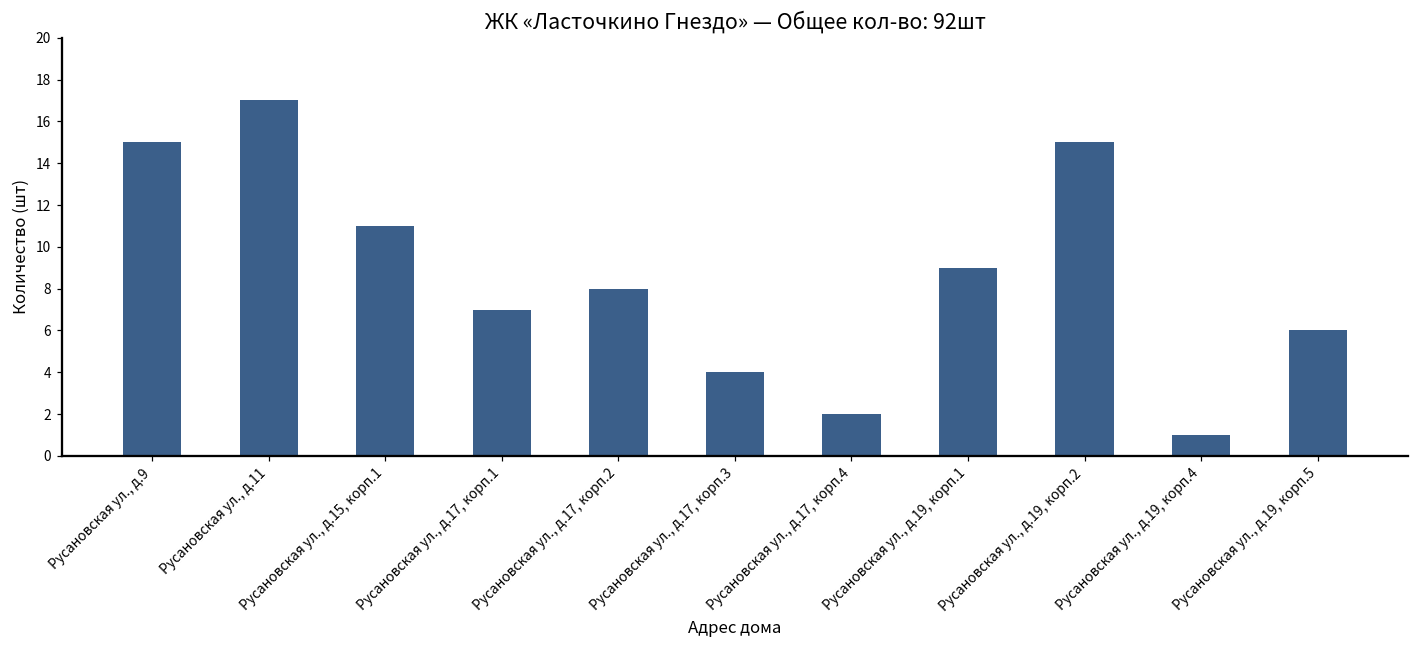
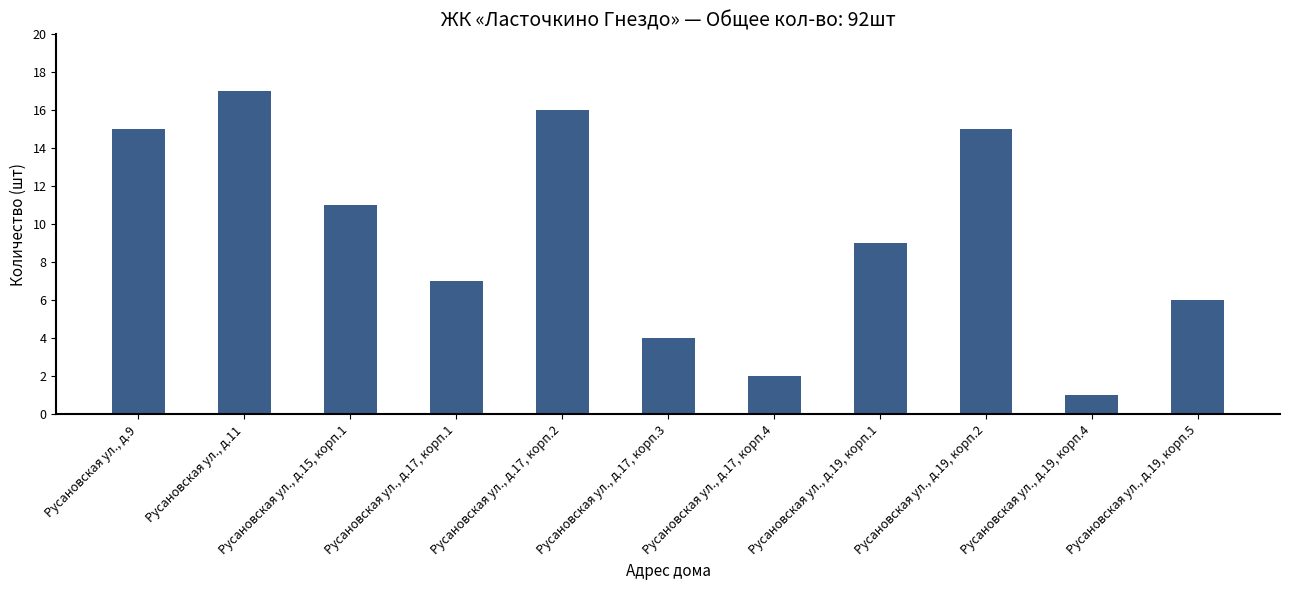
Русановская ул., д.17, корп.2: 8 -> 16
